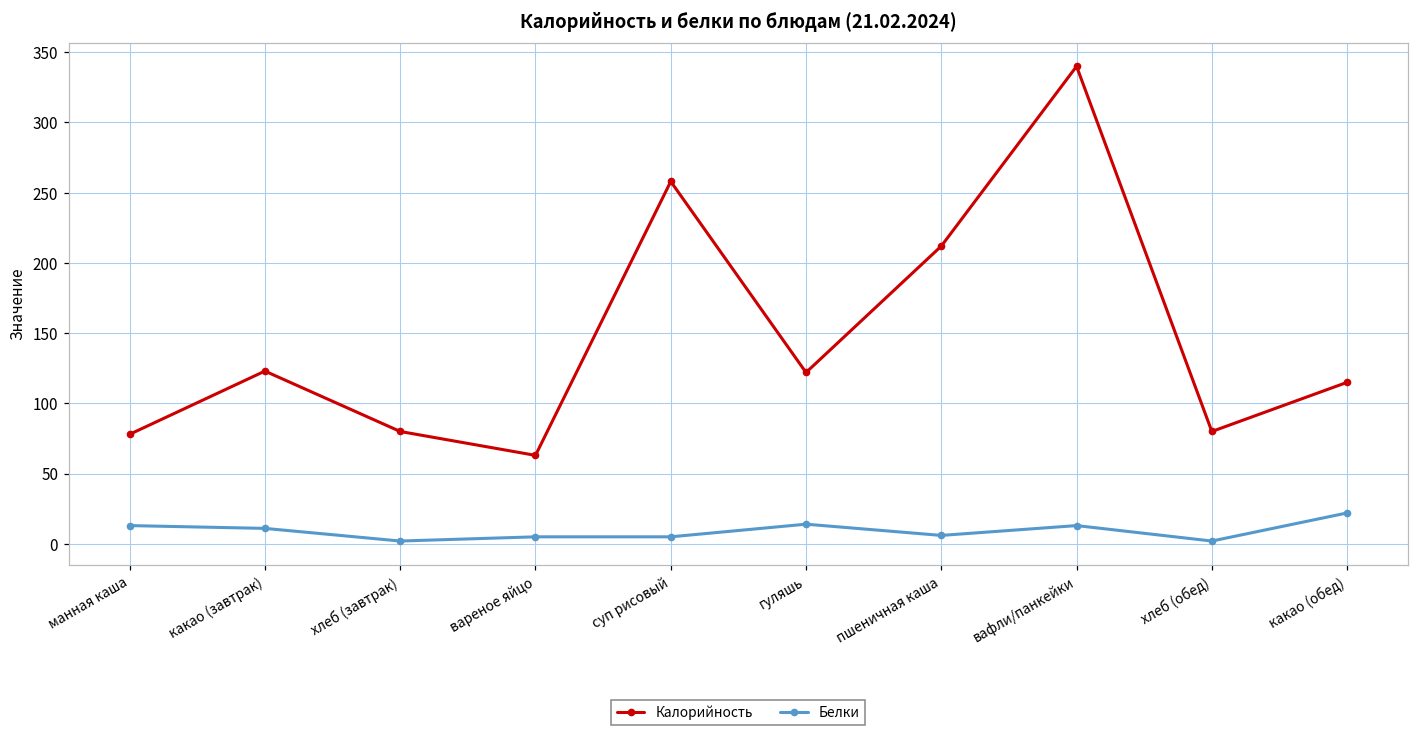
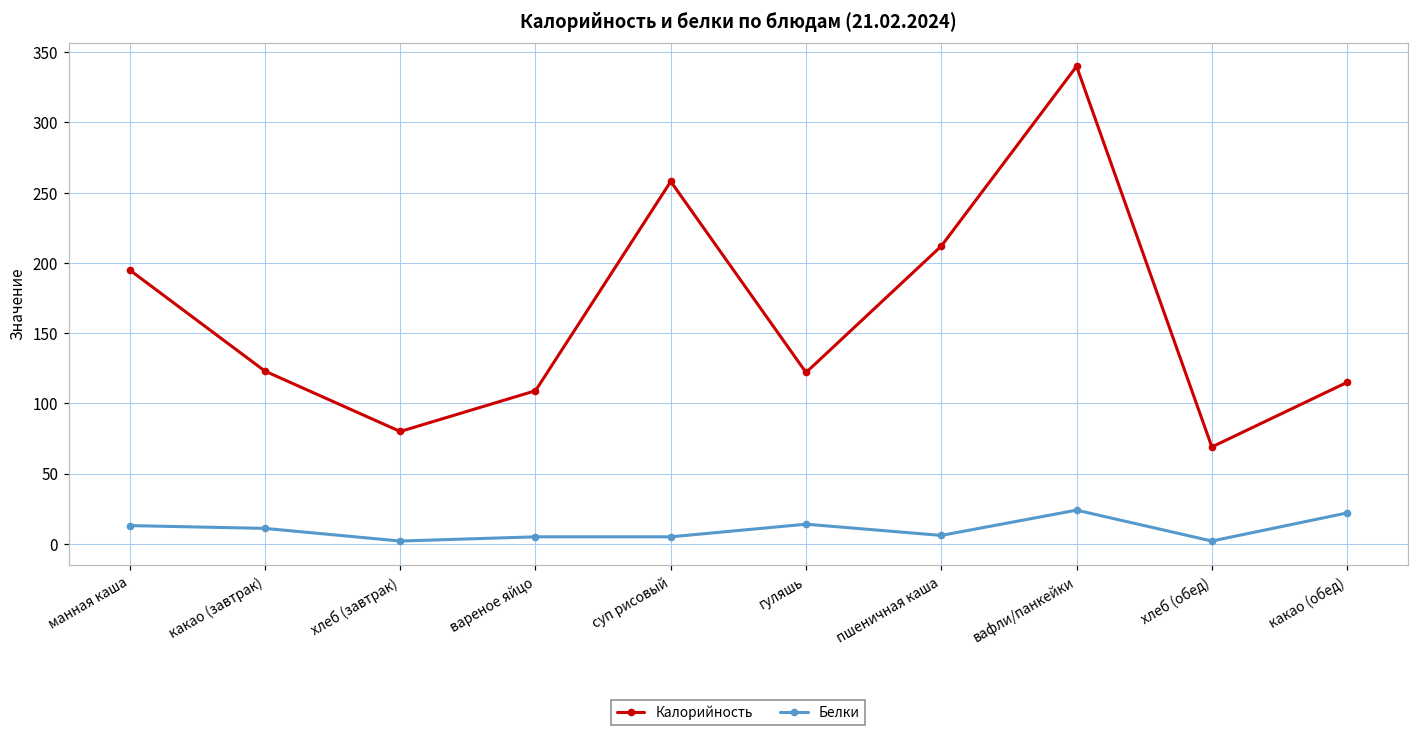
Калорийность, манная каша: 78 -> 195
Калорийность, вареное яйцо: 63 -> 109
Белки, вафли/панкейки: 13 -> 24
Калорийность, хлеб (обед): 80 -> 69
